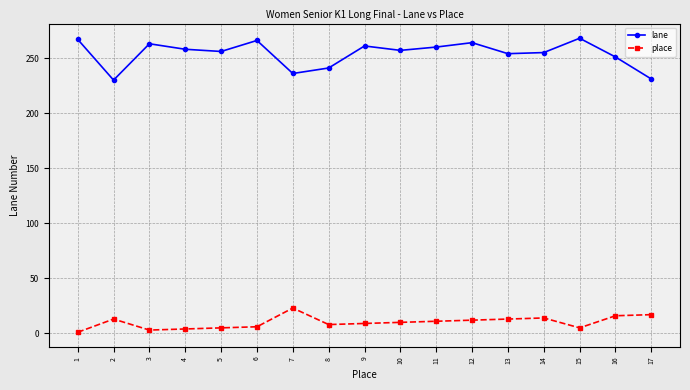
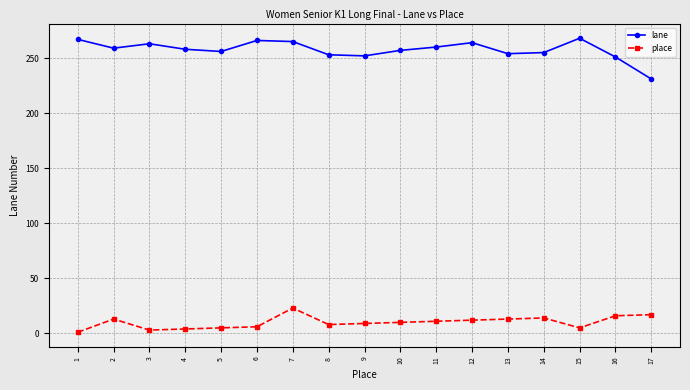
lane, 2: 230 -> 259
lane, 7: 236 -> 265
lane, 8: 241 -> 253
lane, 9: 261 -> 252
